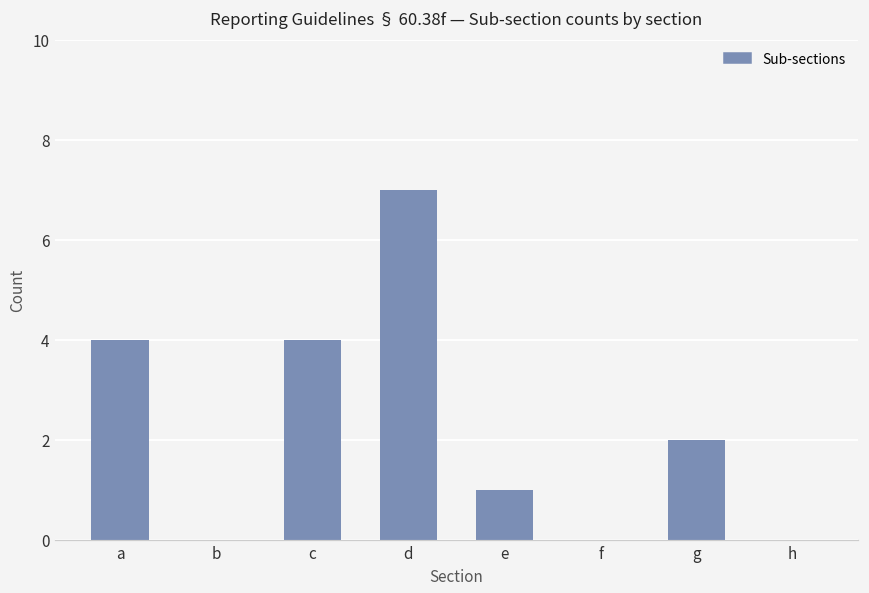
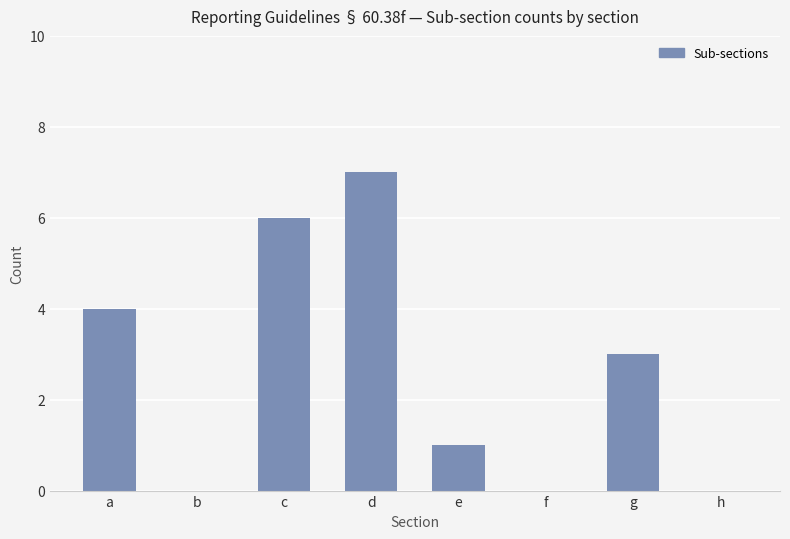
c: 4 -> 6
g: 2 -> 3
